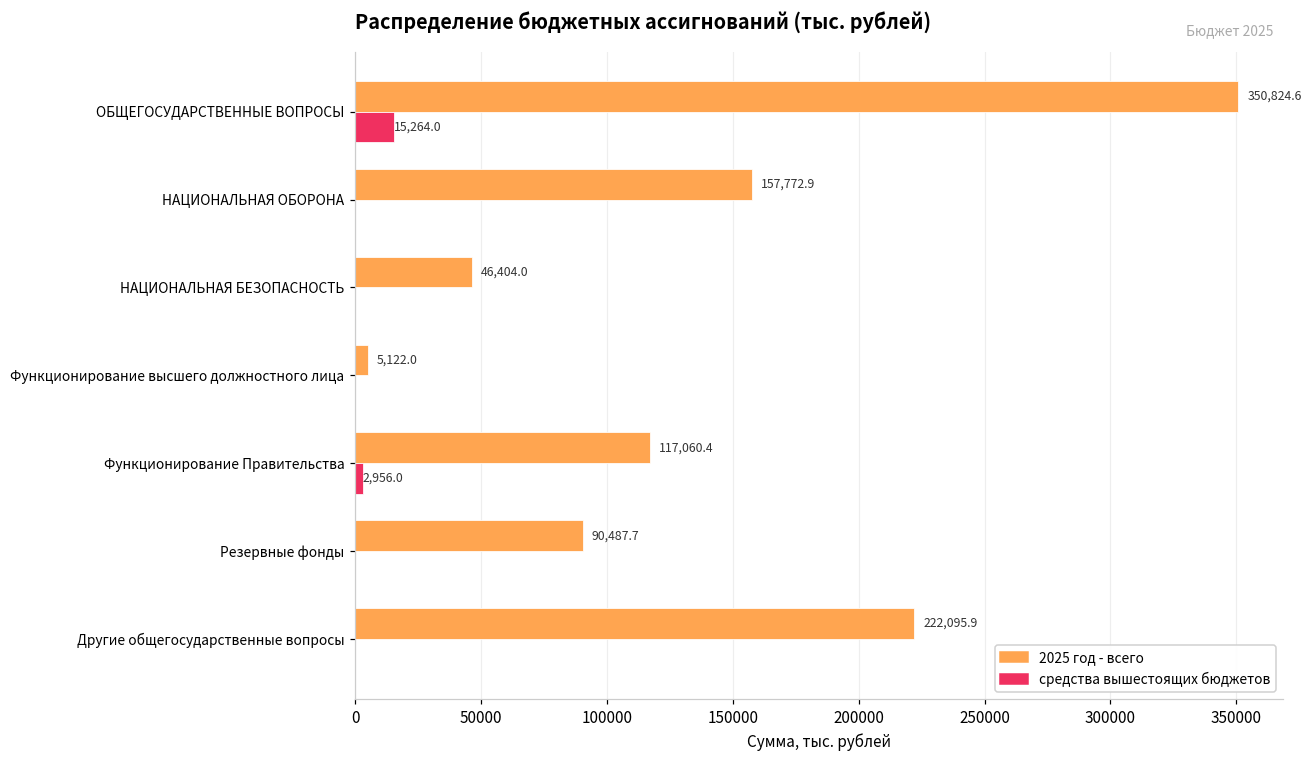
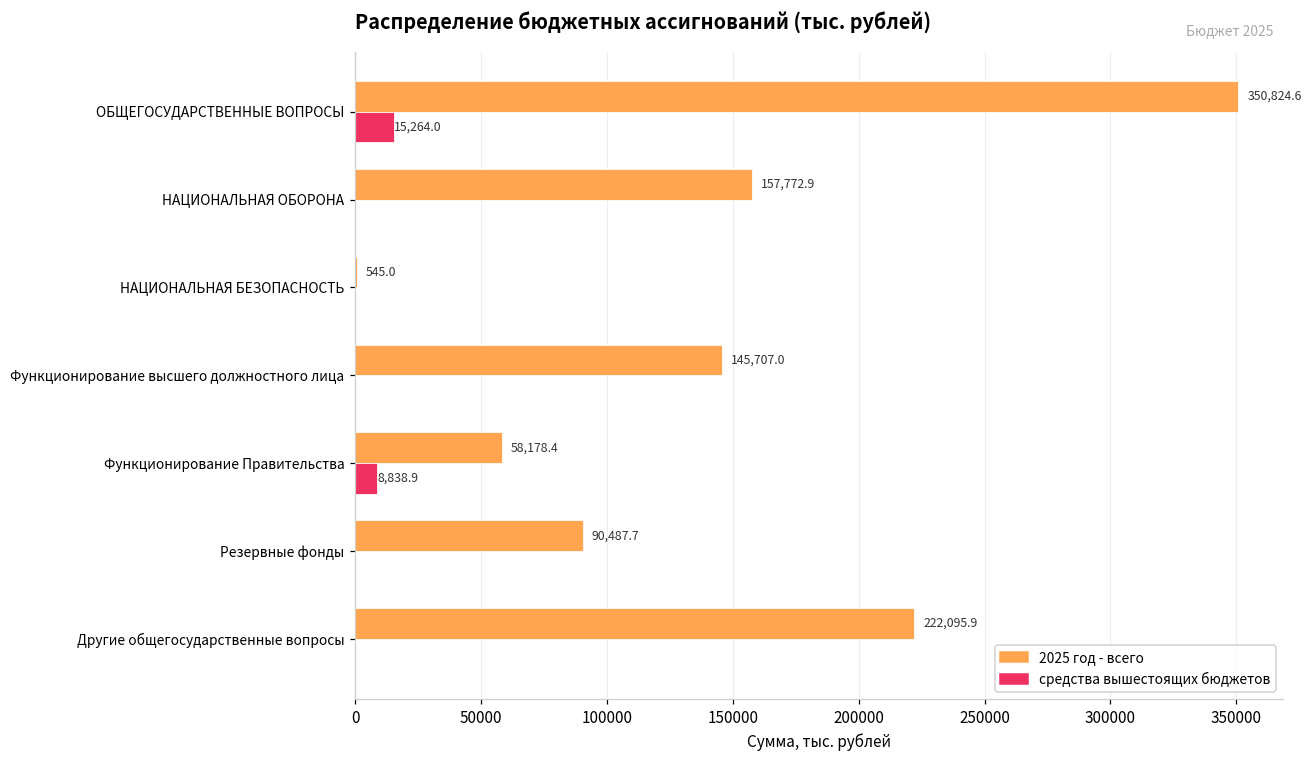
2025 год - всего, НАЦИОНАЛЬНАЯ БЕЗОПАСНОСТЬ: 46,404.0 -> 545.0
2025 год - всего, Функционирование высшего должностного лица: 5,122.0 -> 145,707.0
2025 год - всего, Функционирование Правительства: 117,060.4 -> 58,178.4
средства вышестоящих бюджетов, Функционирование Правительства: 2,956.0 -> 8,838.9
